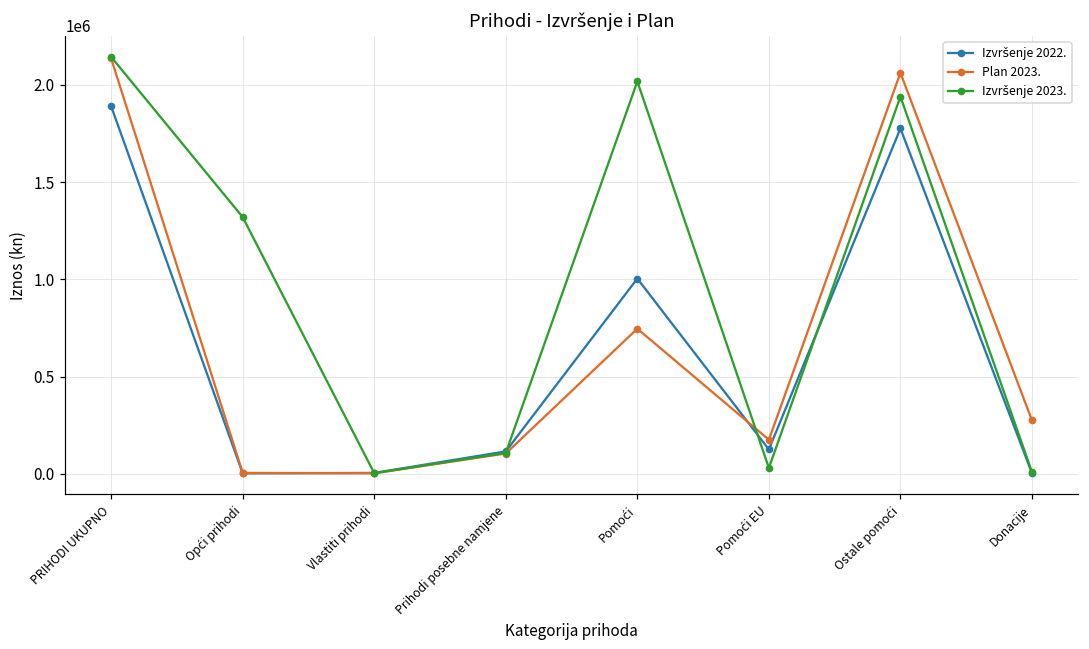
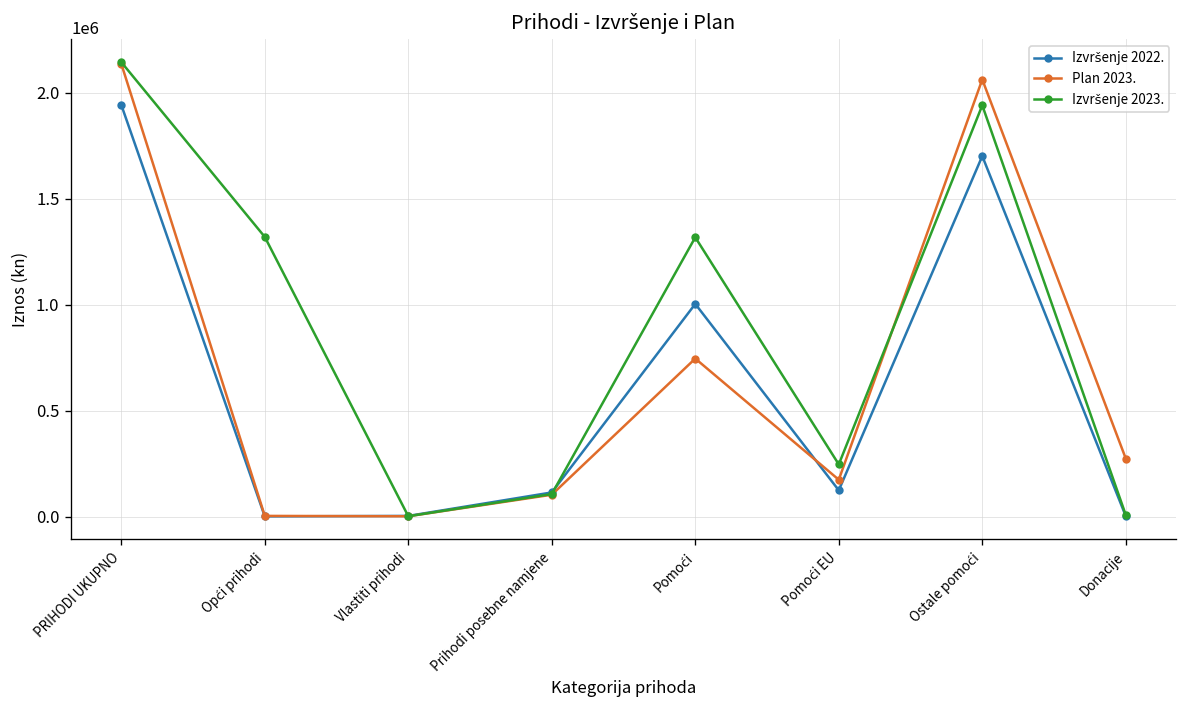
Izvršenje 2022., PRIHODI UKUPNO: 1890000 -> 1940000
Izvršenje 2023., Pomoći: 2020000 -> 1320000
Izvršenje 2023., Pomoći EU: 30000 -> 250000
Izvršenje 2022., Ostale pomoći: 1780000 -> 1700000
